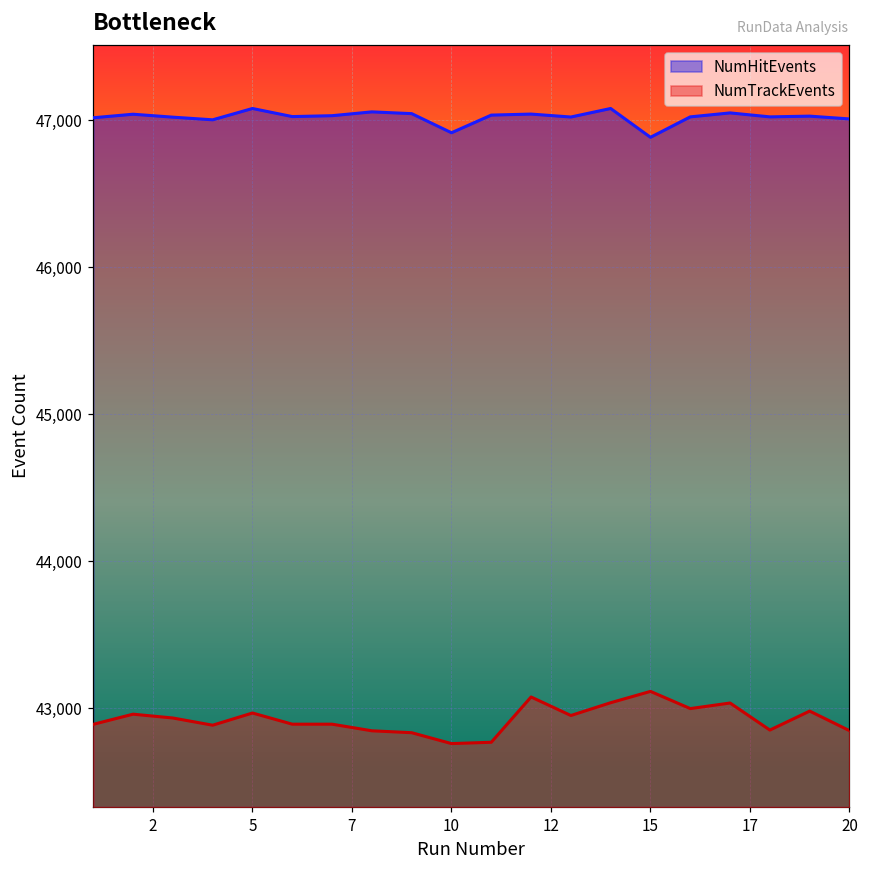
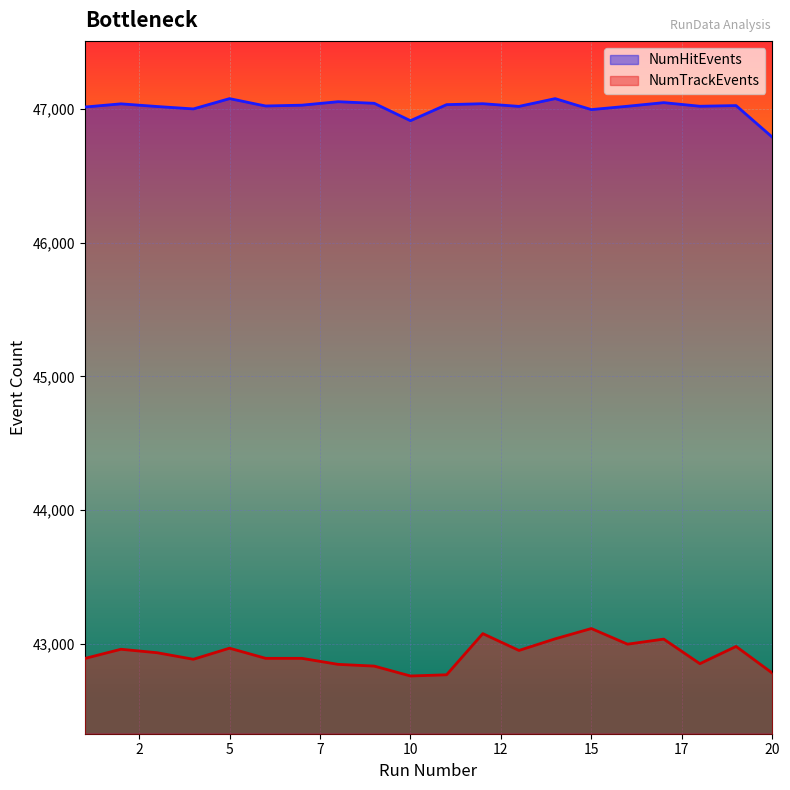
NumHitEvents, 15: 46,880 -> 47,000
NumHitEvents, 20: 47,010 -> 46,790
NumTrackEvents, 20: 42,850 -> 42,780
